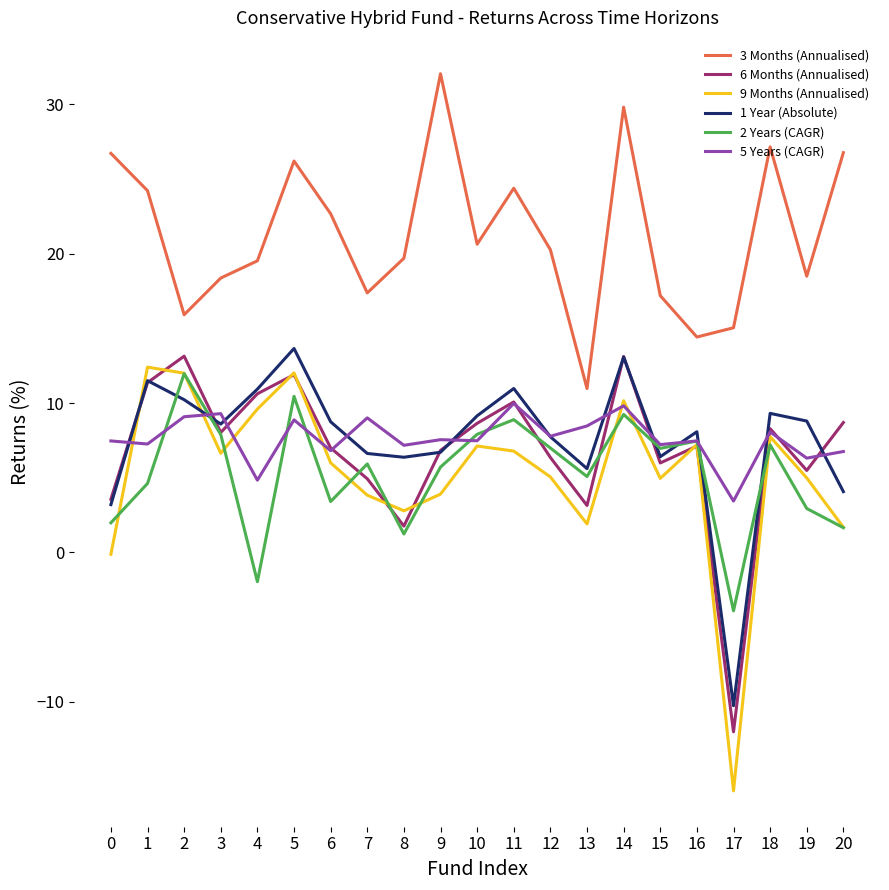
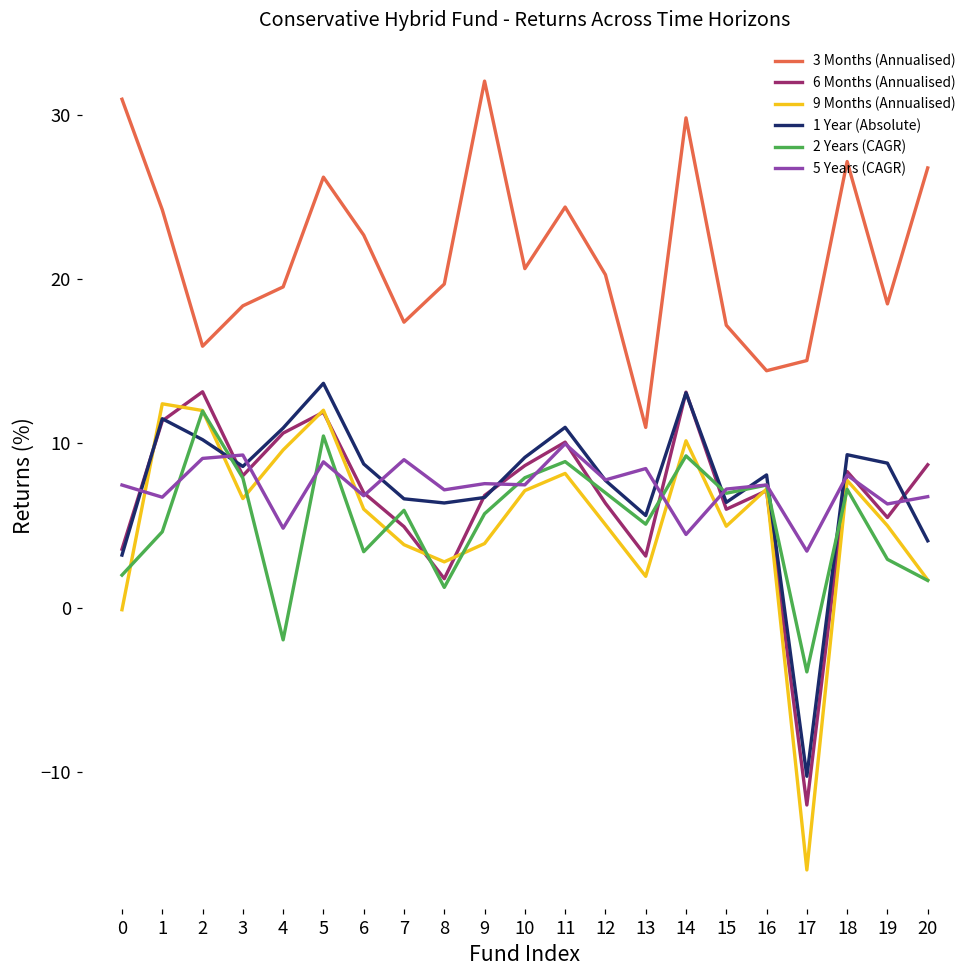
3 Months (Annualised), 0: 26.7 -> 30.9
5 Years (CAGR), 1: 7.3 -> 6.7
9 Months (Annualised), 11: 6.8 -> 8.2
5 Years (CAGR), 14: 9.8 -> 4.5
